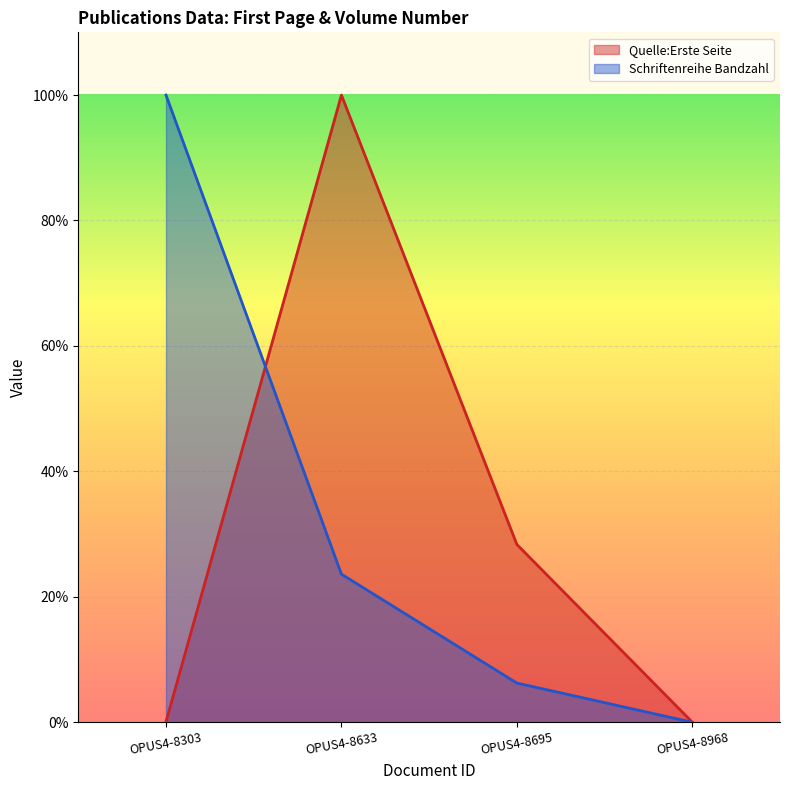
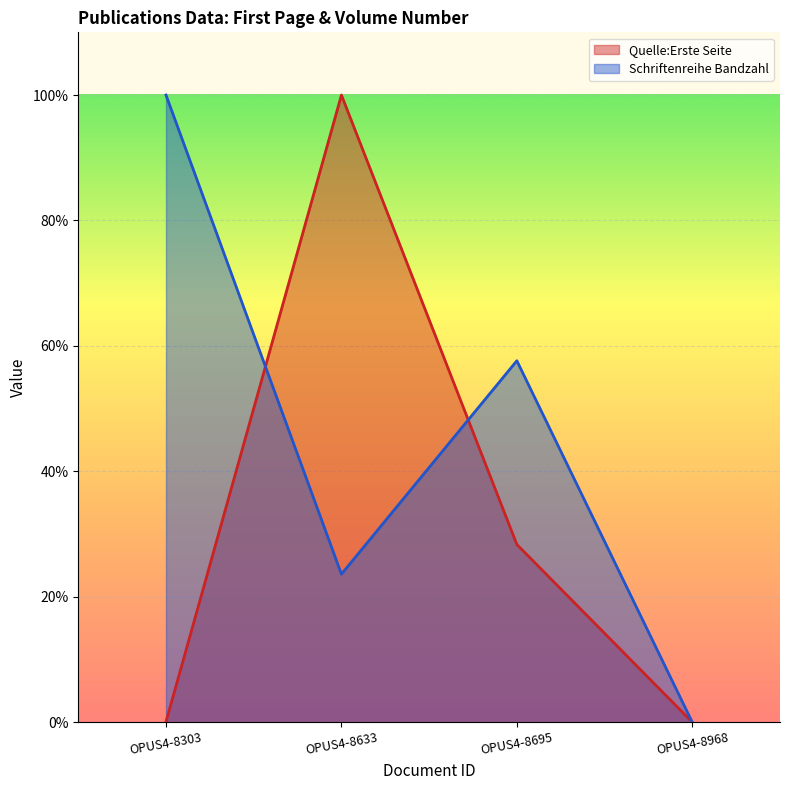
Schriftenreihe Bandzahl, OPUS4-8695: 6% -> 58%
